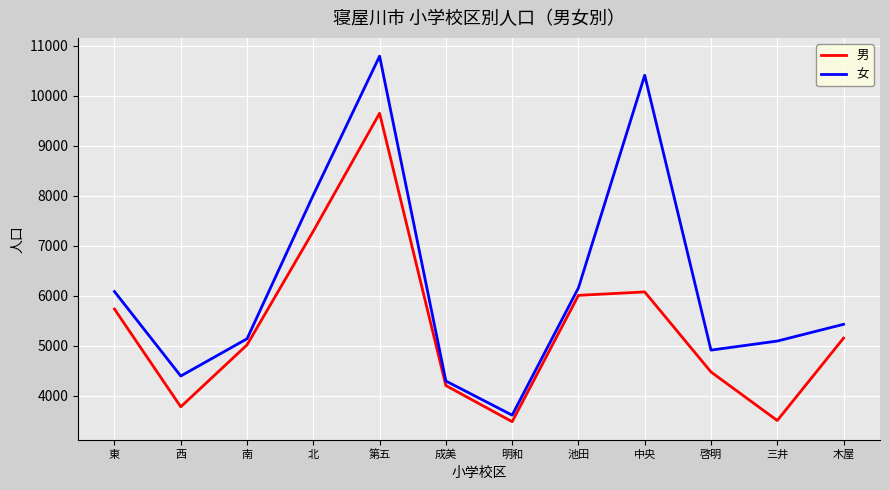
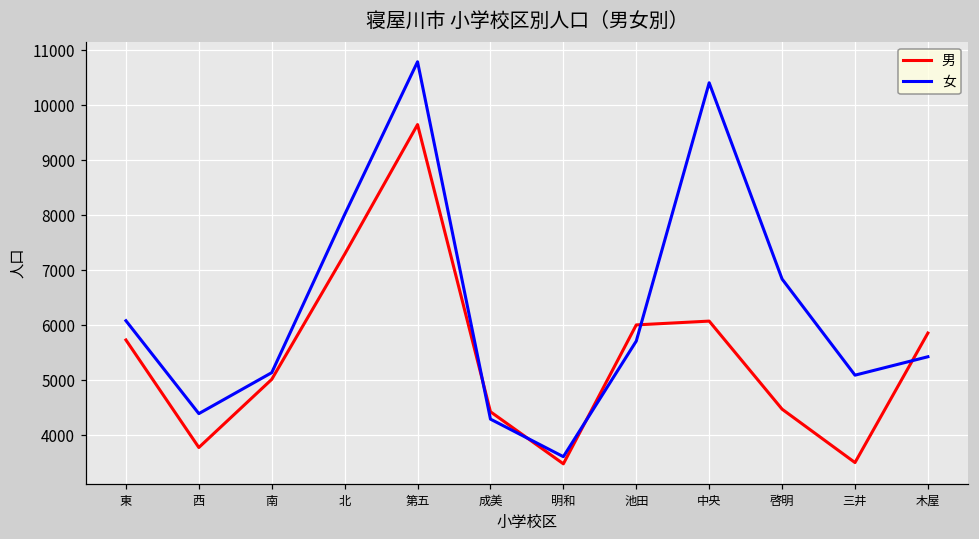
男, 成美: 4200 -> 4400
女, 池田: 6200 -> 5700
女, 啓明: 4900 -> 6800
男, 木屋: 5200 -> 5900
